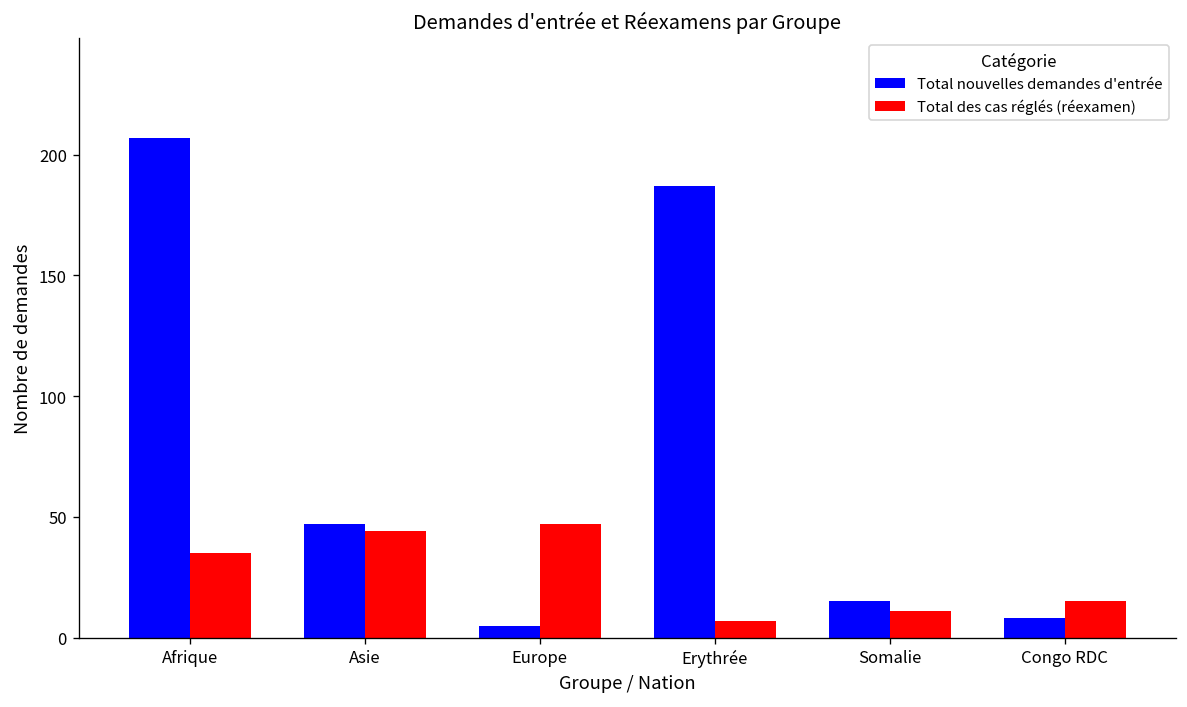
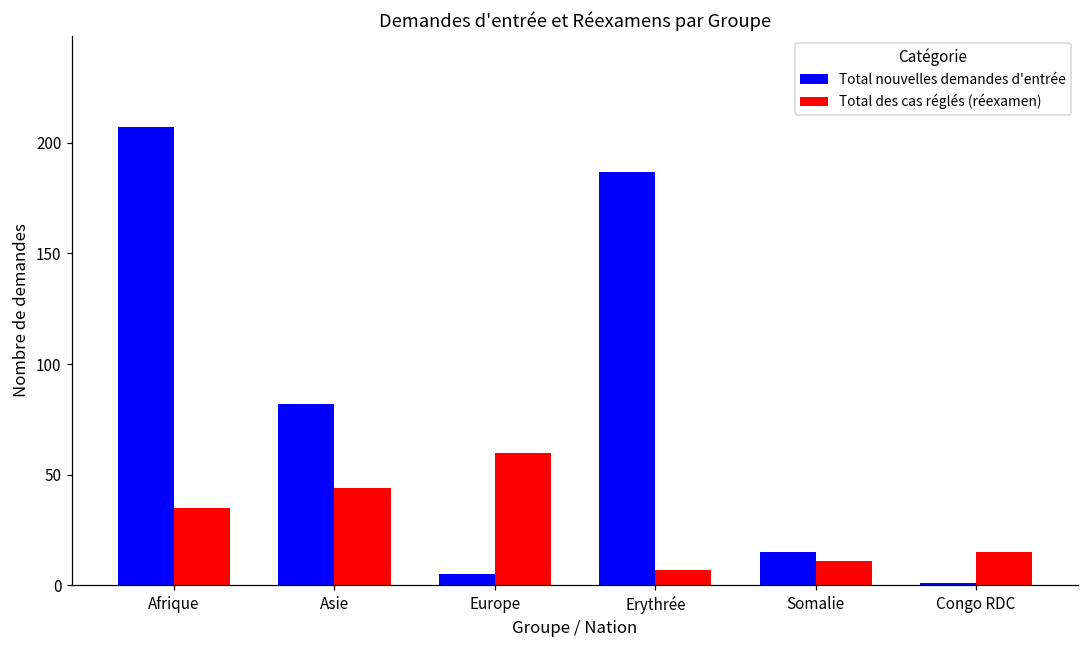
Total nouvelles demandes d'entrée, Asie: 47 -> 82
Total des cas réglés (réexamen), Europe: 47 -> 60
Total nouvelles demandes d'entrée, Congo RDC: 8 -> 1
